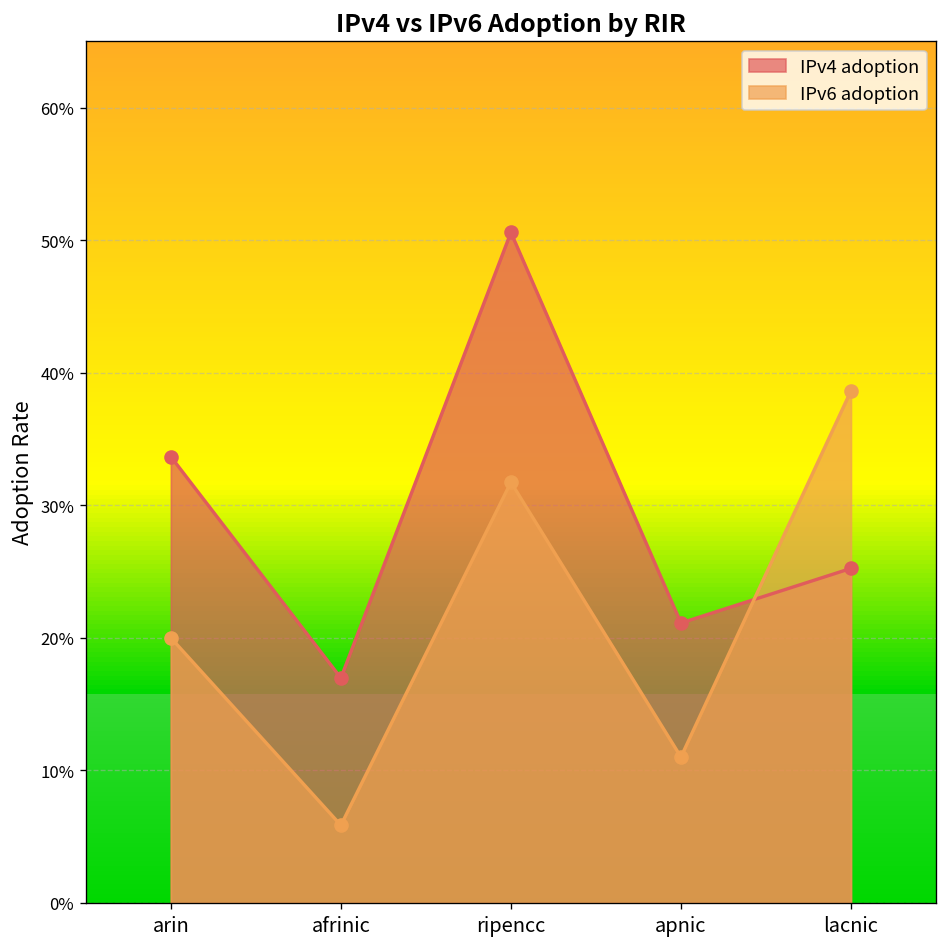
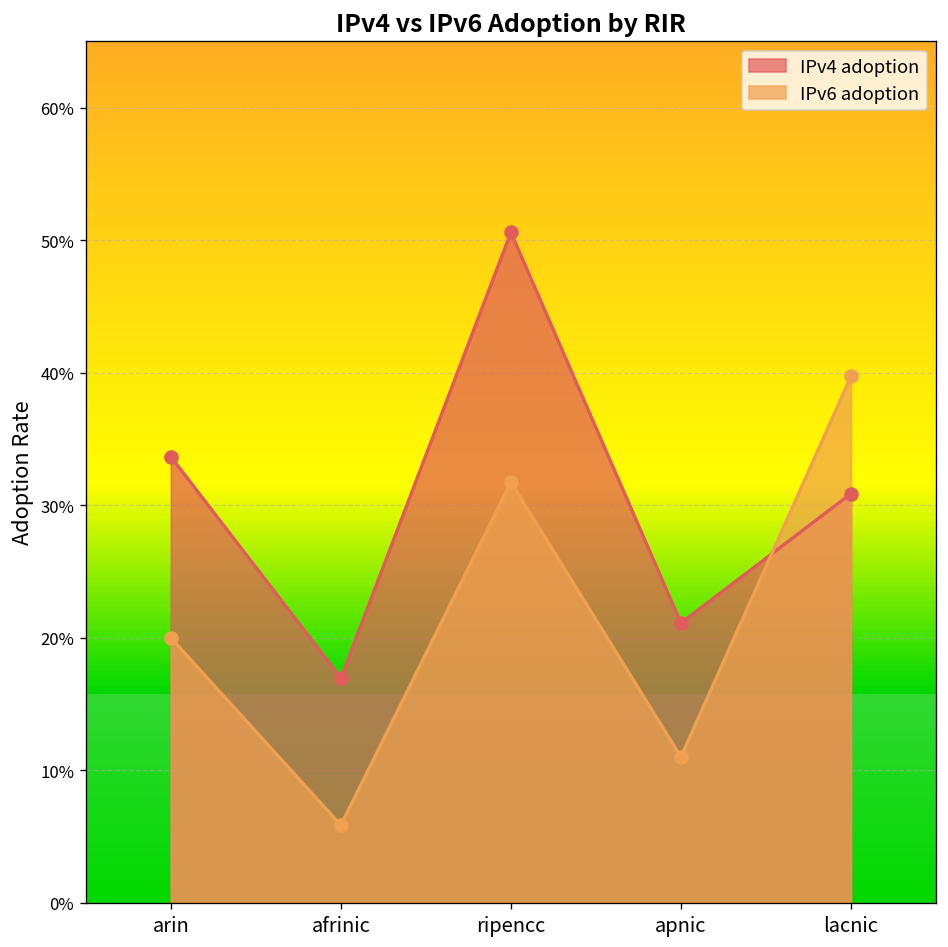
IPv4 adoption, lacnic: 25.2% -> 30.9%
IPv6 adoption, lacnic: 38.6% -> 39.7%
